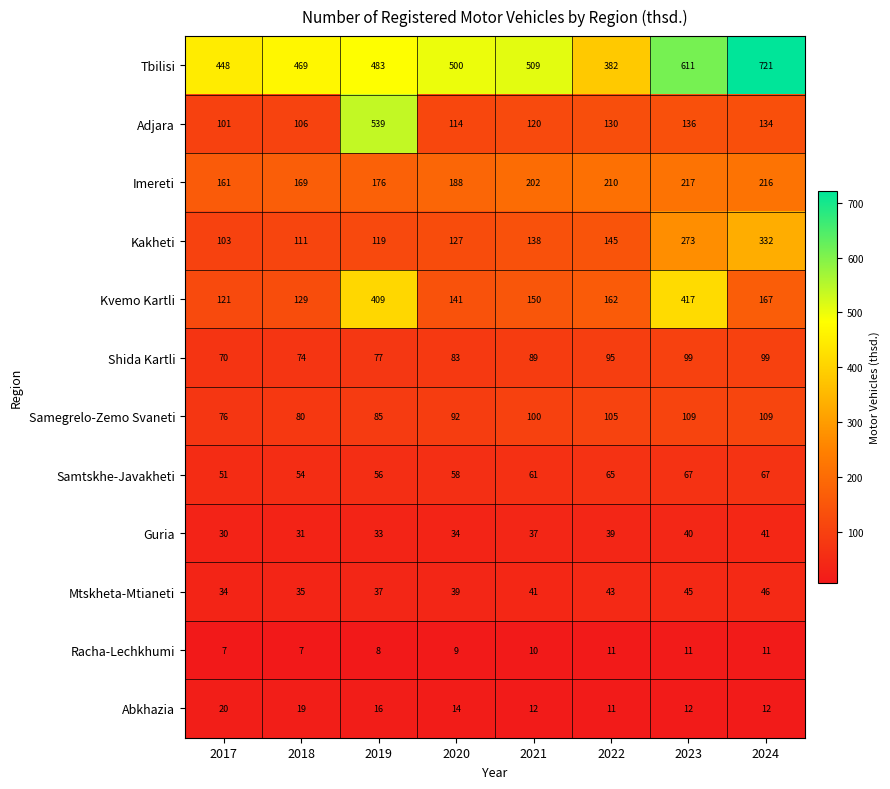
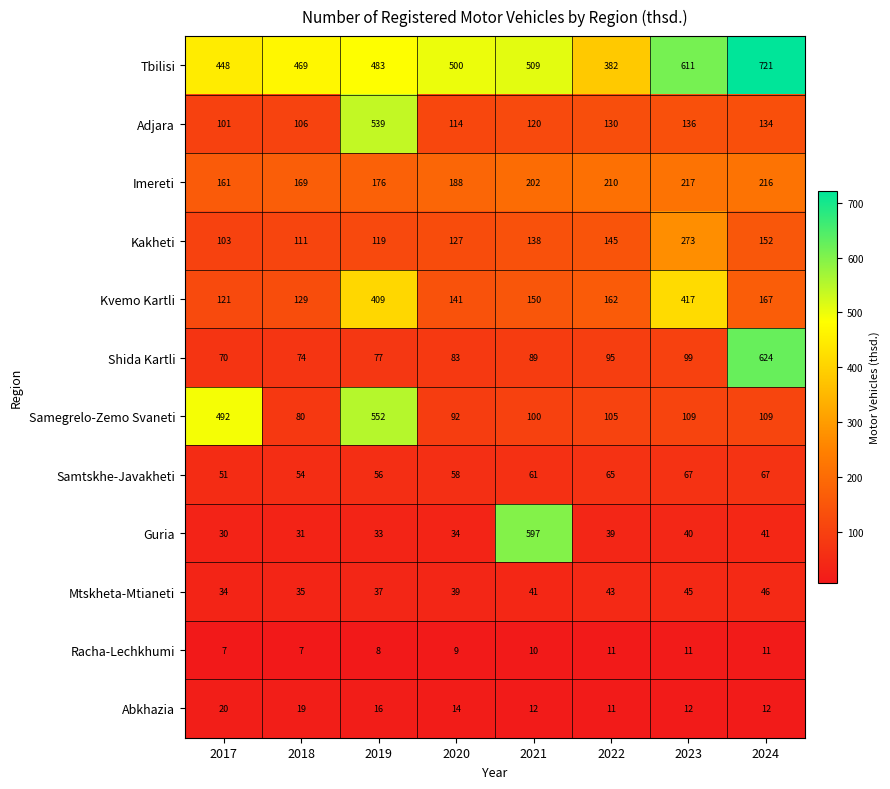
Kakheti, 2024: 332 -> 152
Shida Kartli, 2024: 99 -> 624
Samegrelo-Zemo Svaneti, 2017: 76 -> 492
Samegrelo-Zemo Svaneti, 2019: 85 -> 552
Guria, 2021: 37 -> 597
